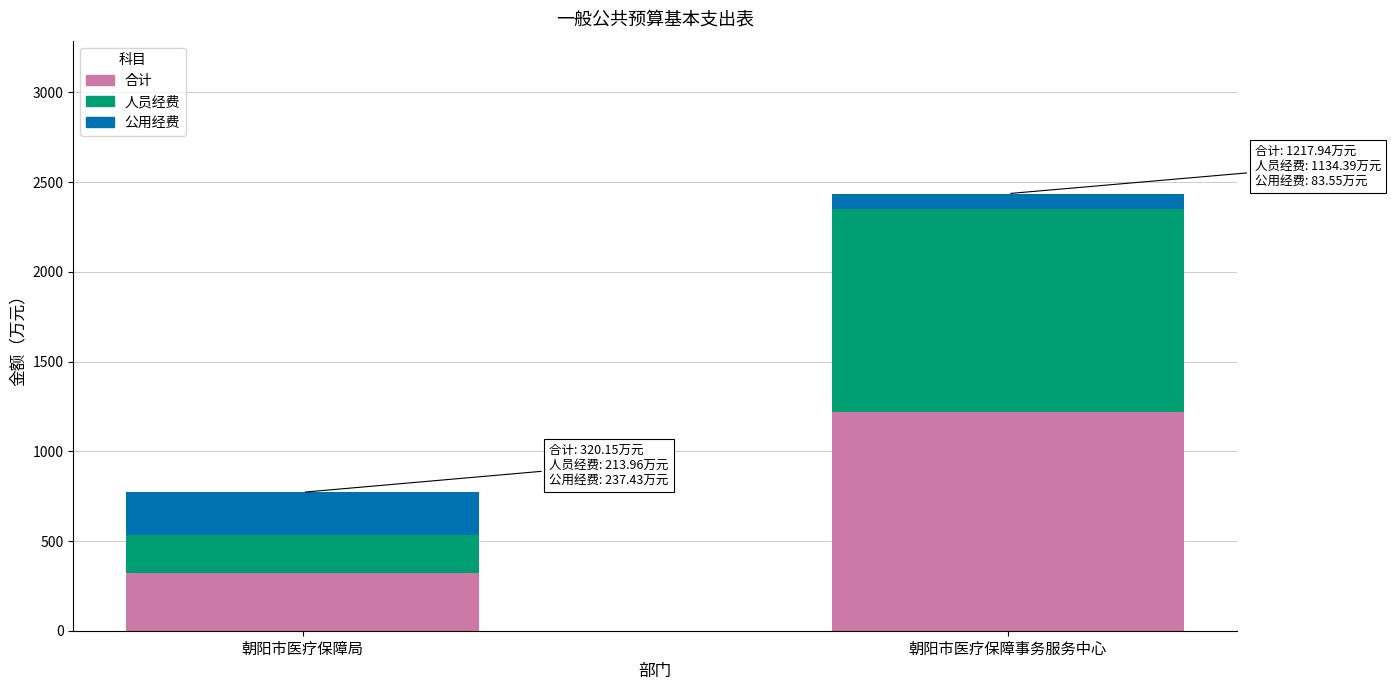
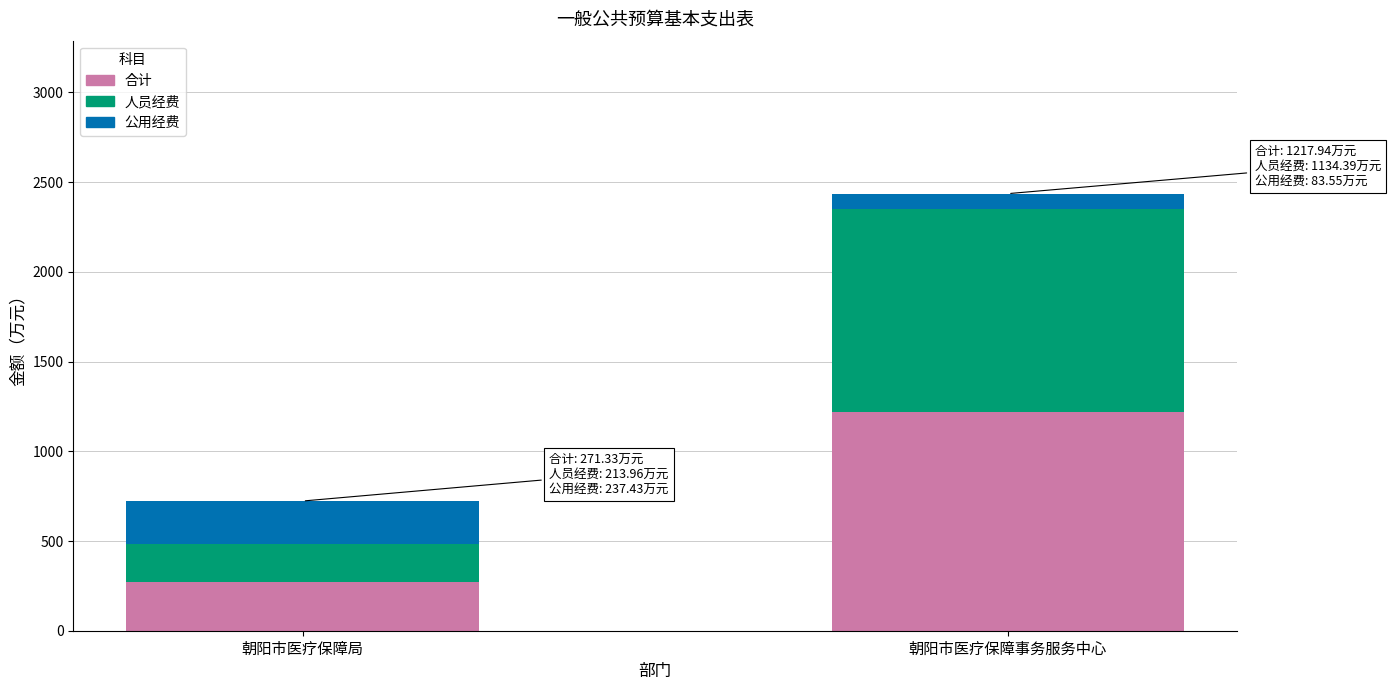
合计, 朝阳市医疗保障局: 320.15 -> 271.33
